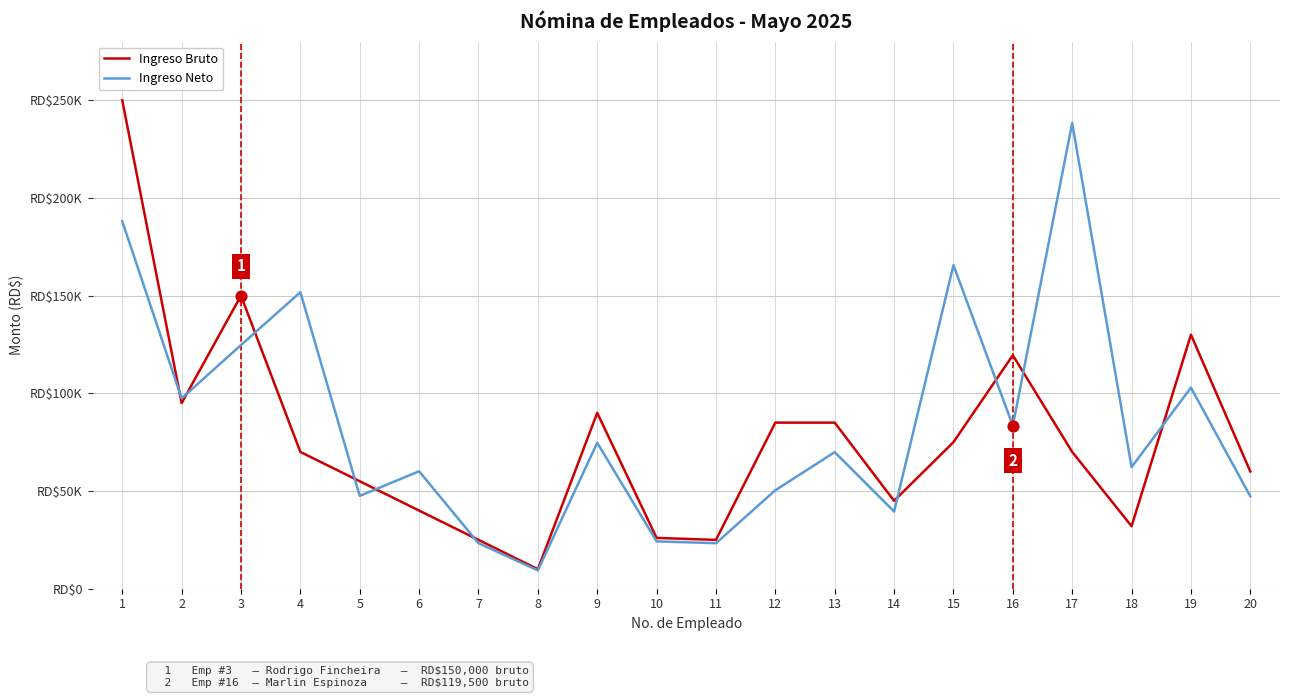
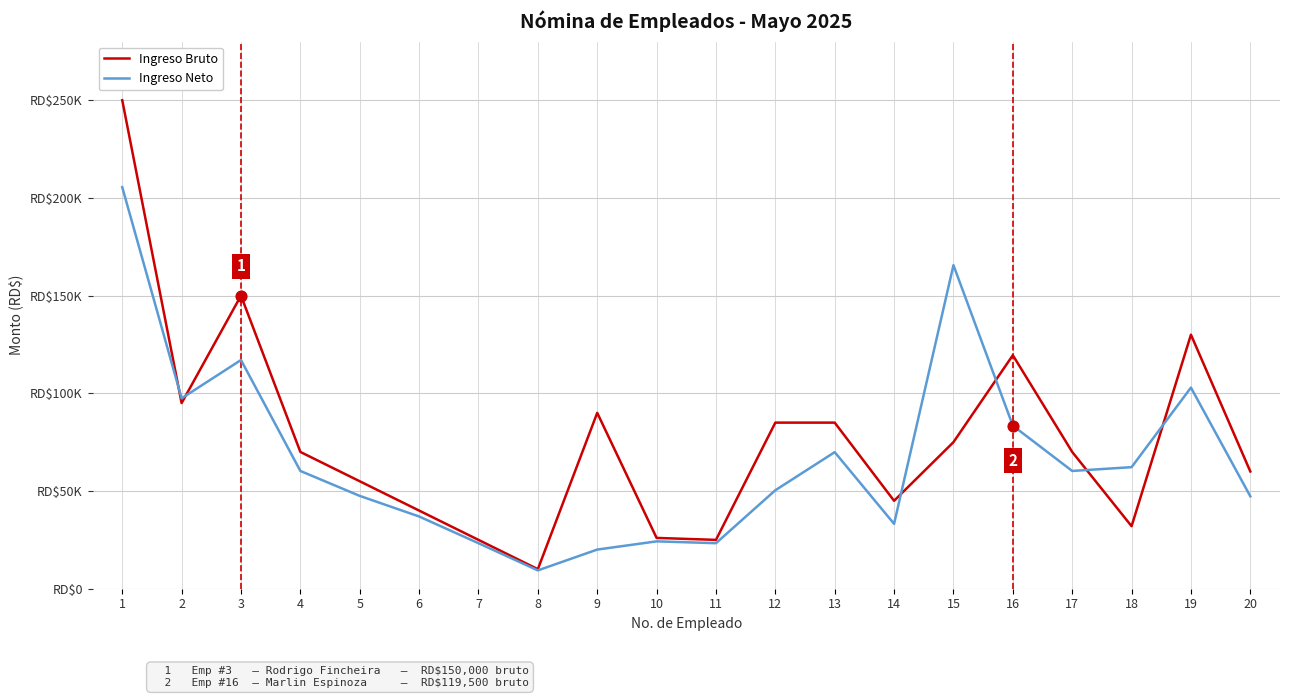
Ingreso Neto, 1: RD$188000 -> RD$205000
Ingreso Neto, 3: RD$125000 -> RD$117000
Ingreso Neto, 4: RD$152000 -> RD$60000
Ingreso Neto, 6: RD$60000 -> RD$37000
Ingreso Neto, 9: RD$75000 -> RD$20000
Ingreso Neto, 14: RD$40000 -> RD$33000
Ingreso Neto, 17: RD$238000 -> RD$60000
